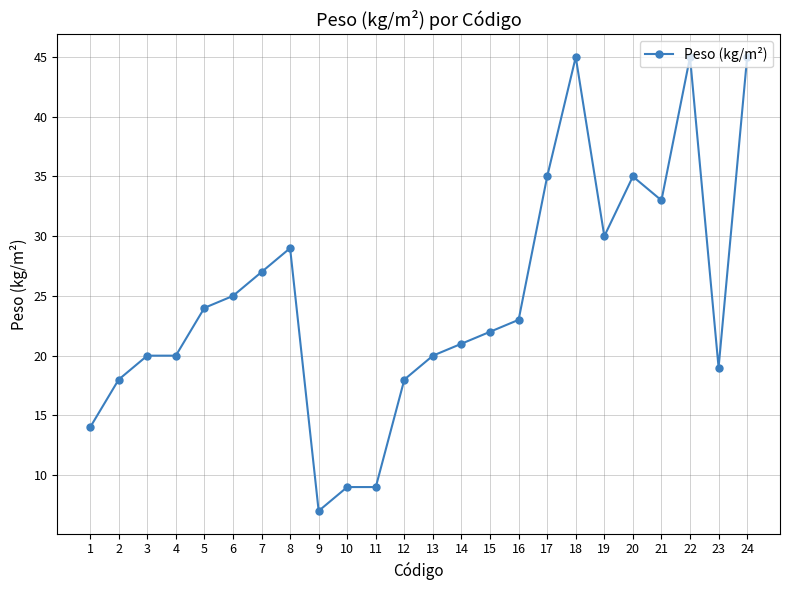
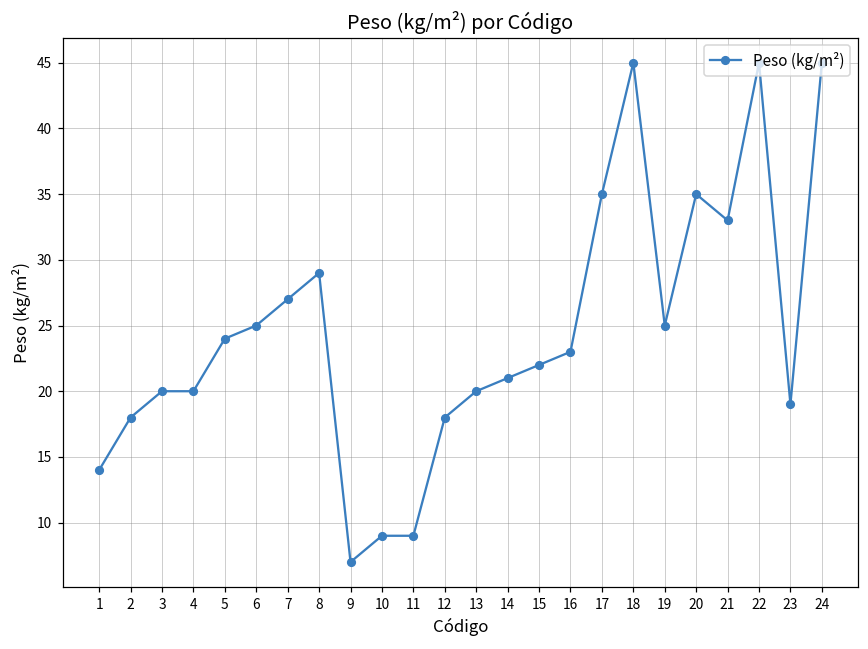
19: 30 -> 25
